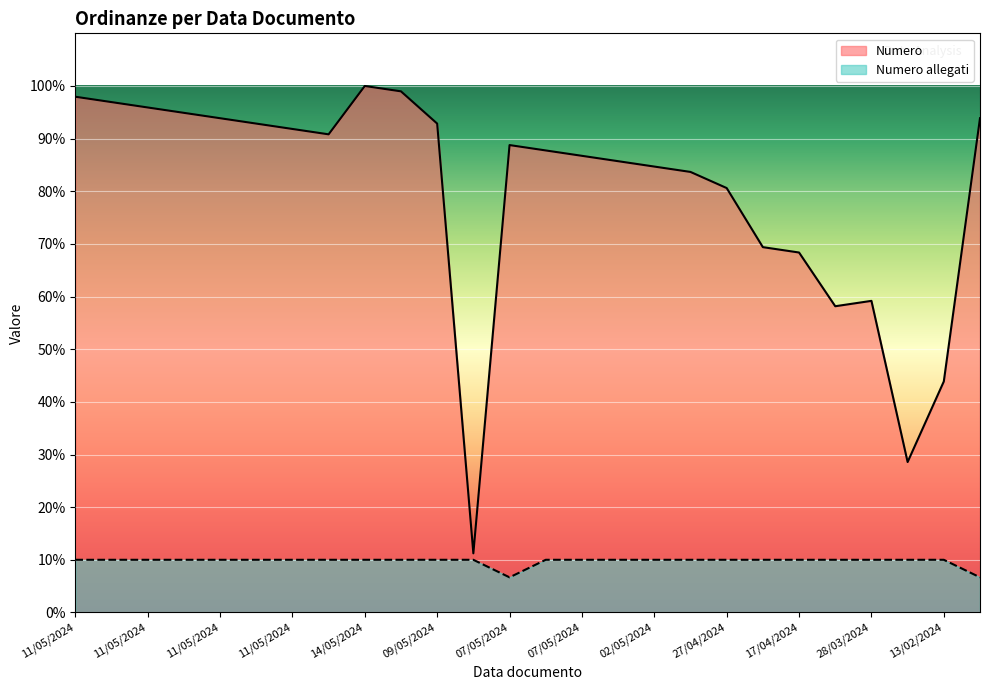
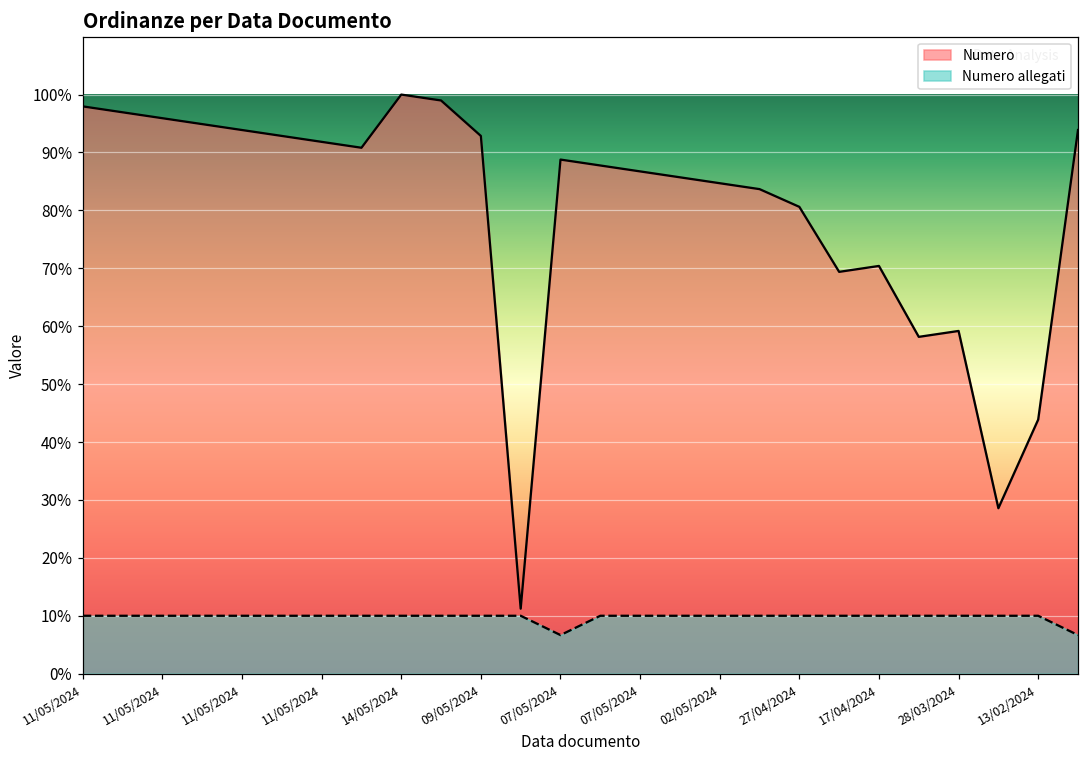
Numero, 17/04/2024: 68% -> 70%
